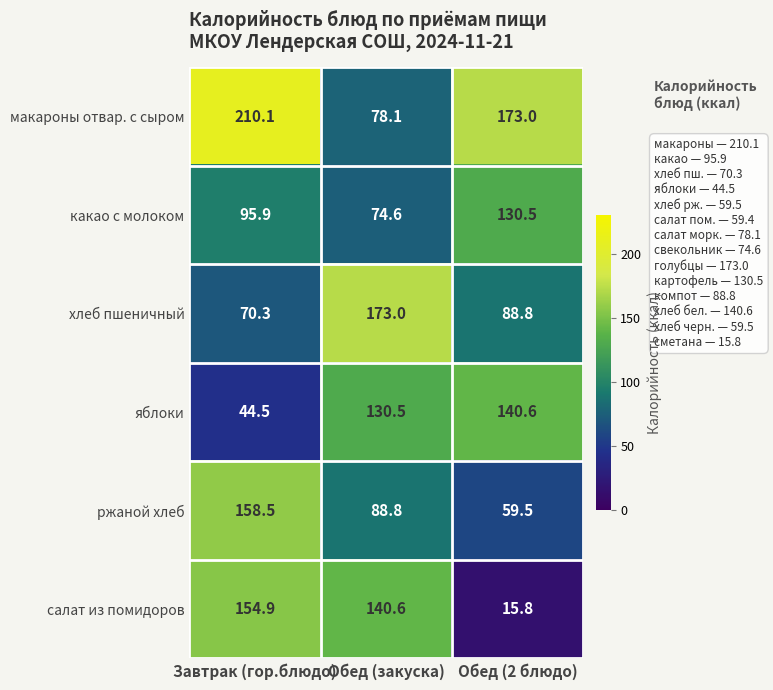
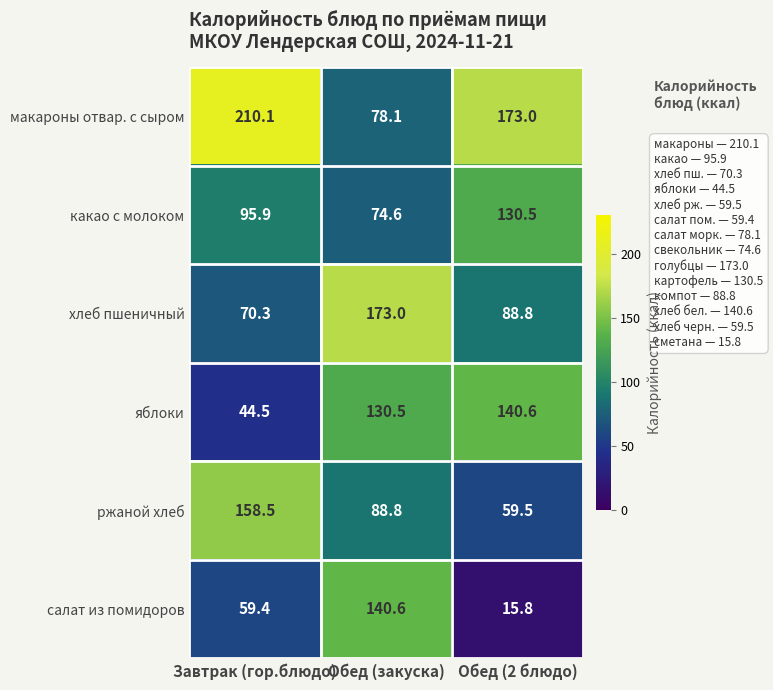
салат из помидоров, Завтрак (гор.блюдо): 154.9 -> 59.4
